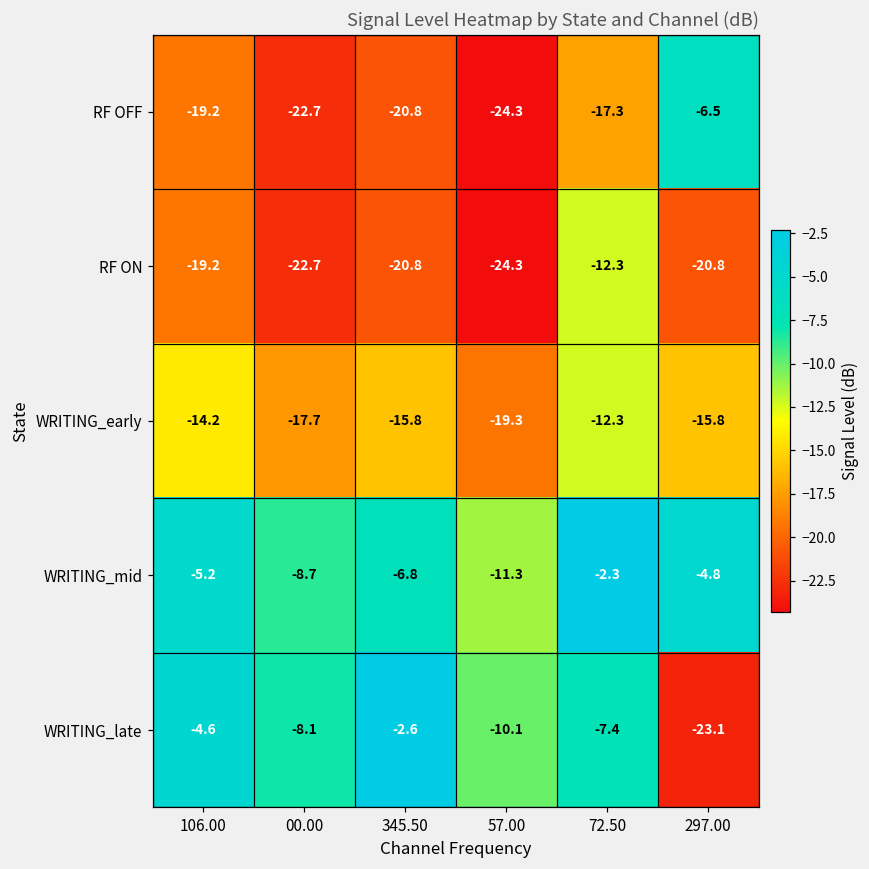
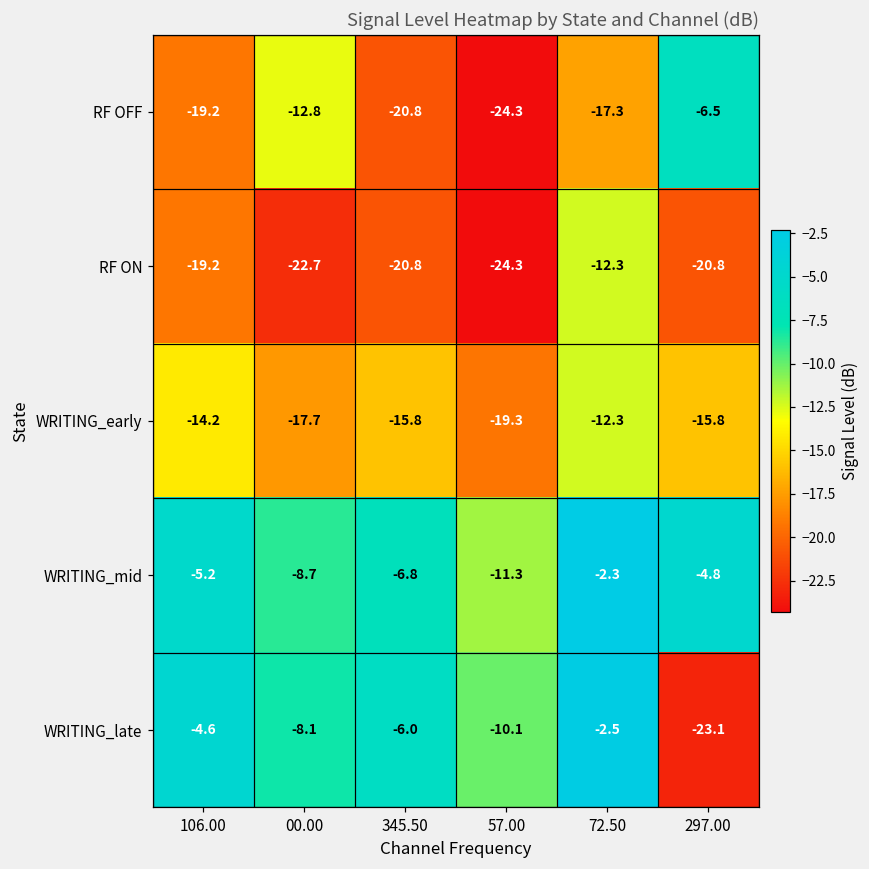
RF OFF, 00.00: -22.7 -> -12.8
WRITING_late, 345.50: -2.6 -> -6.0
WRITING_late, 72.50: -7.4 -> -2.5
